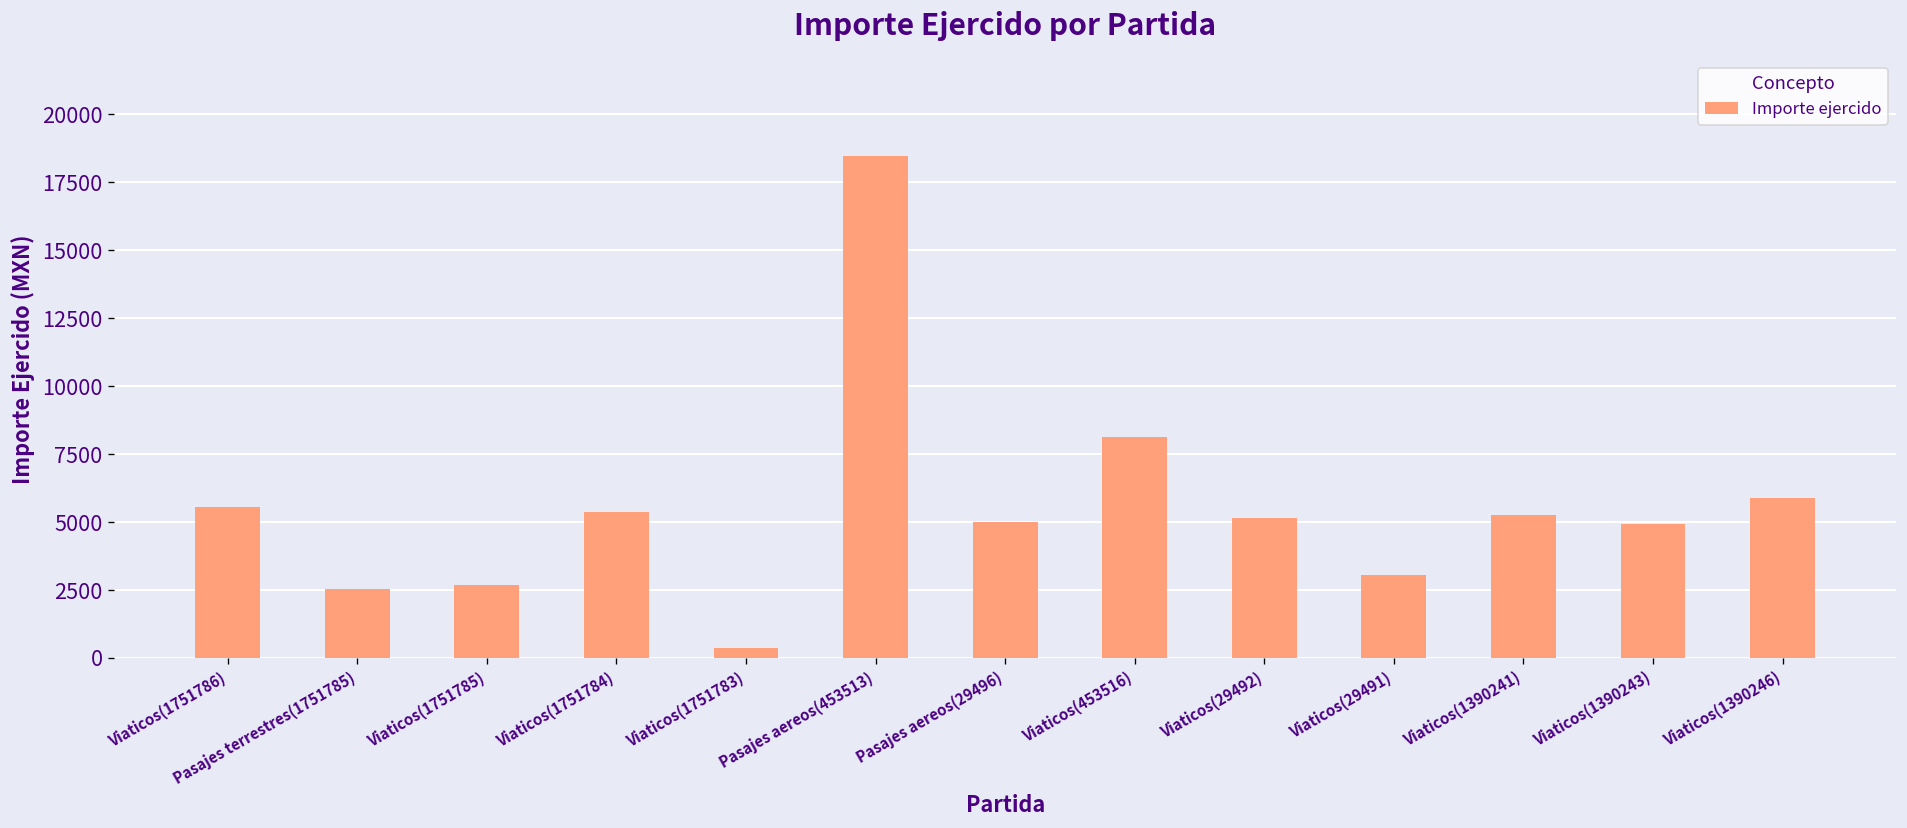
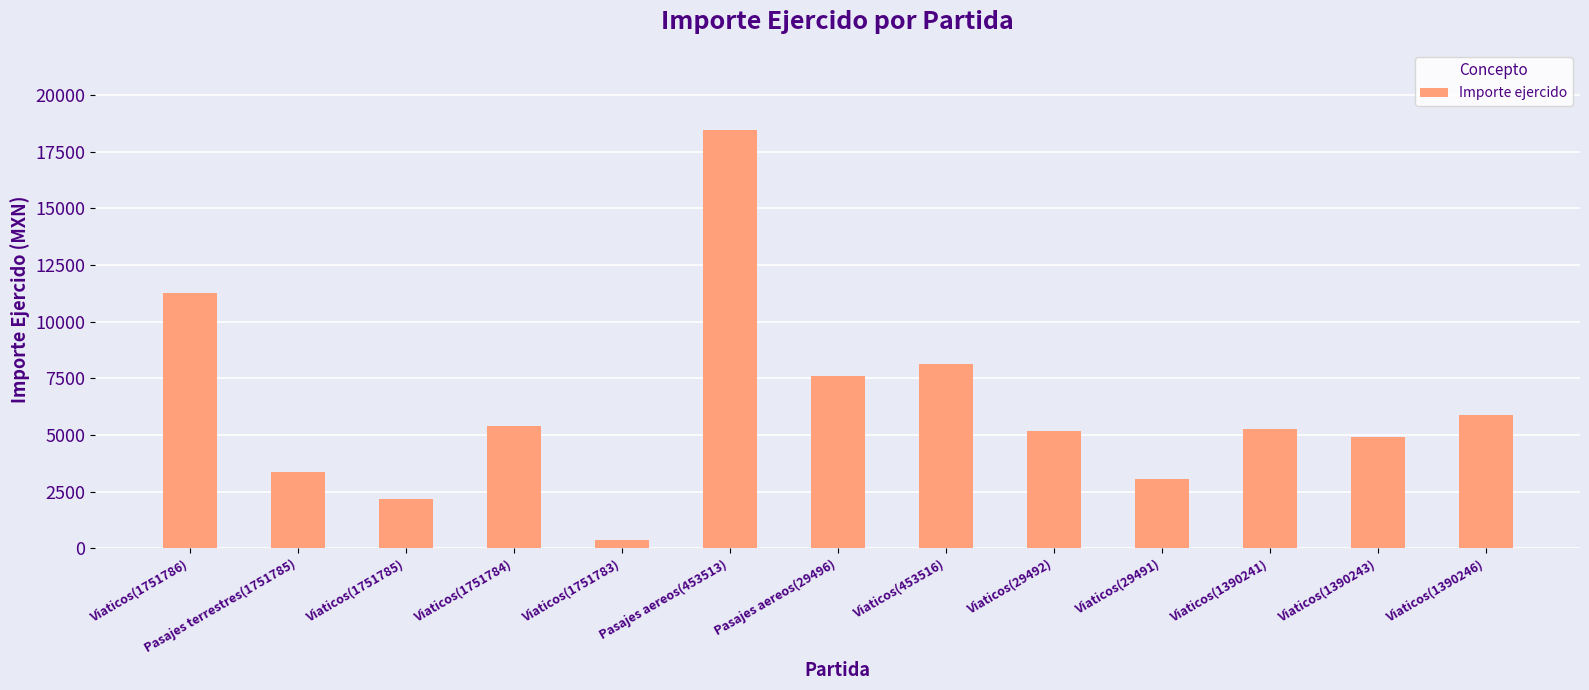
Viaticos(1751786): 5500 -> 11300
Pasajes terrestres(1751785): 2500 -> 3400
Viaticos(1751785): 2700 -> 2200
Pasajes aereos(29496): 5000 -> 7600
